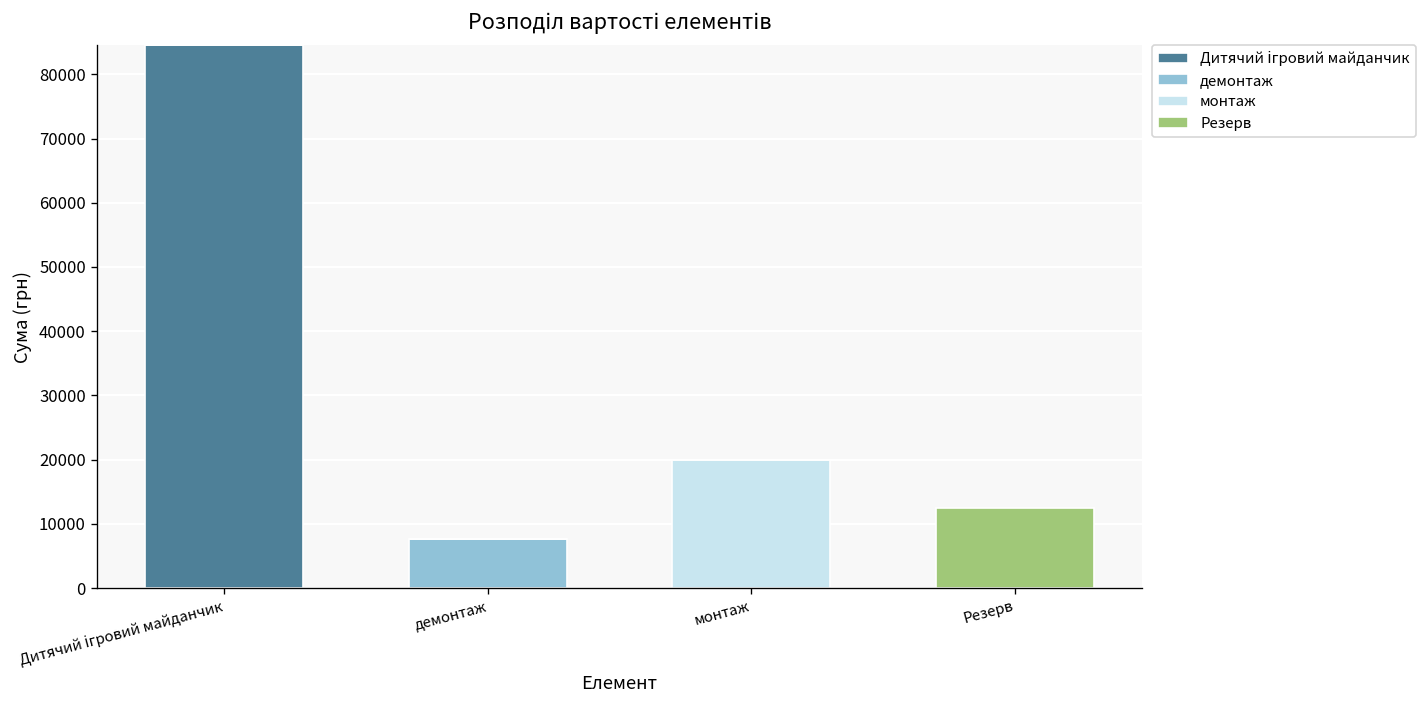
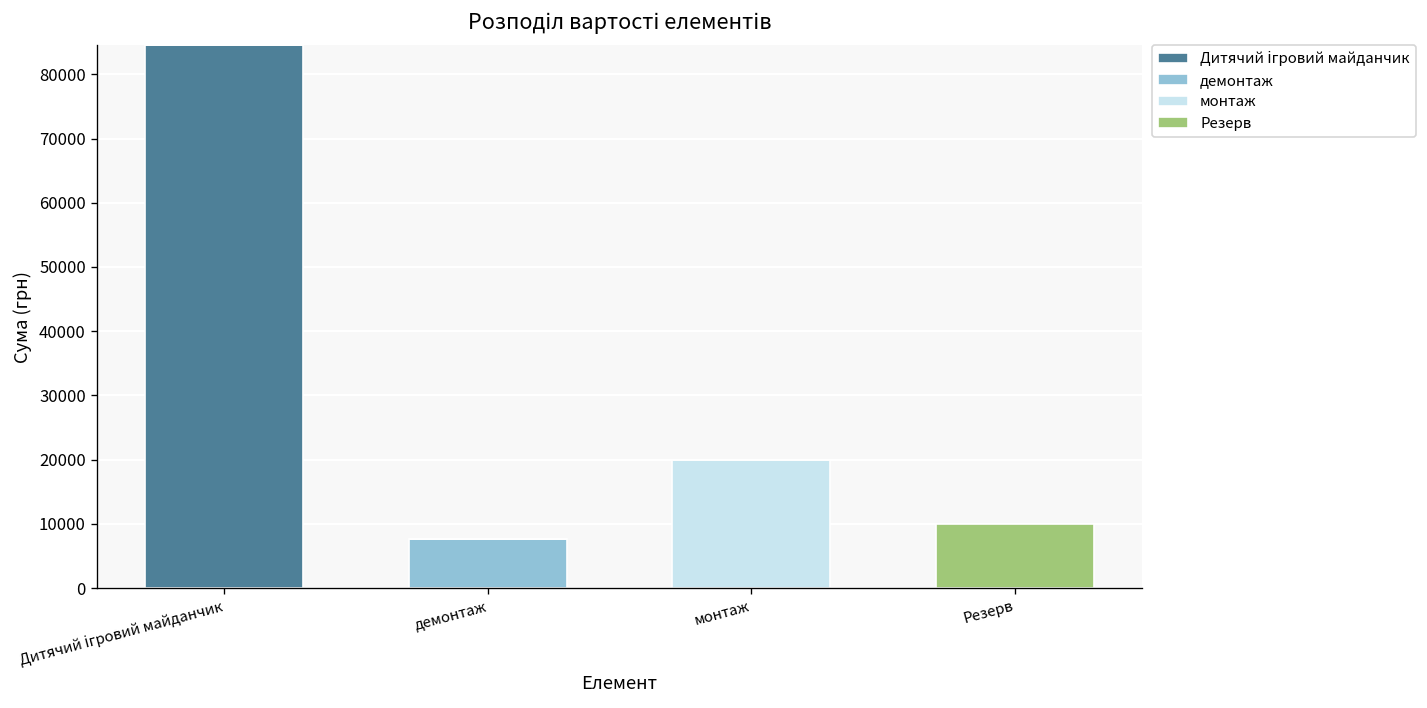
Резерв, Резерв: 12000 -> 10000
